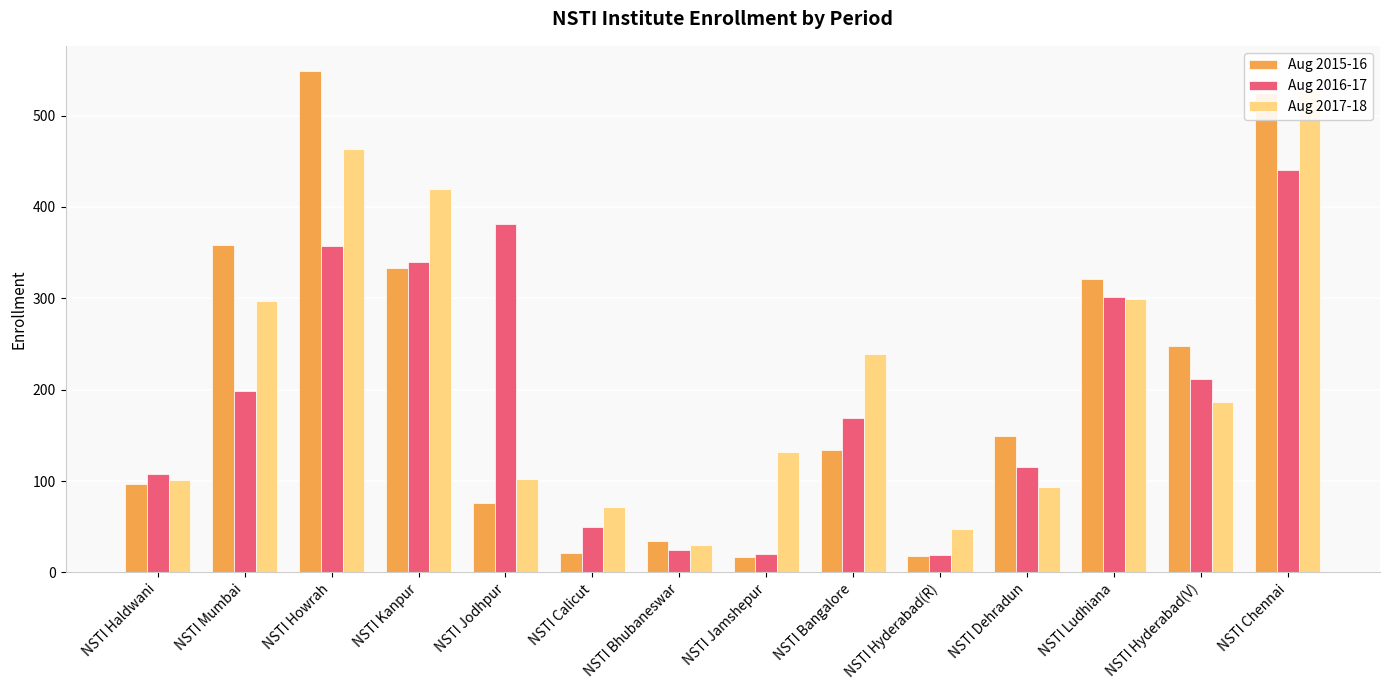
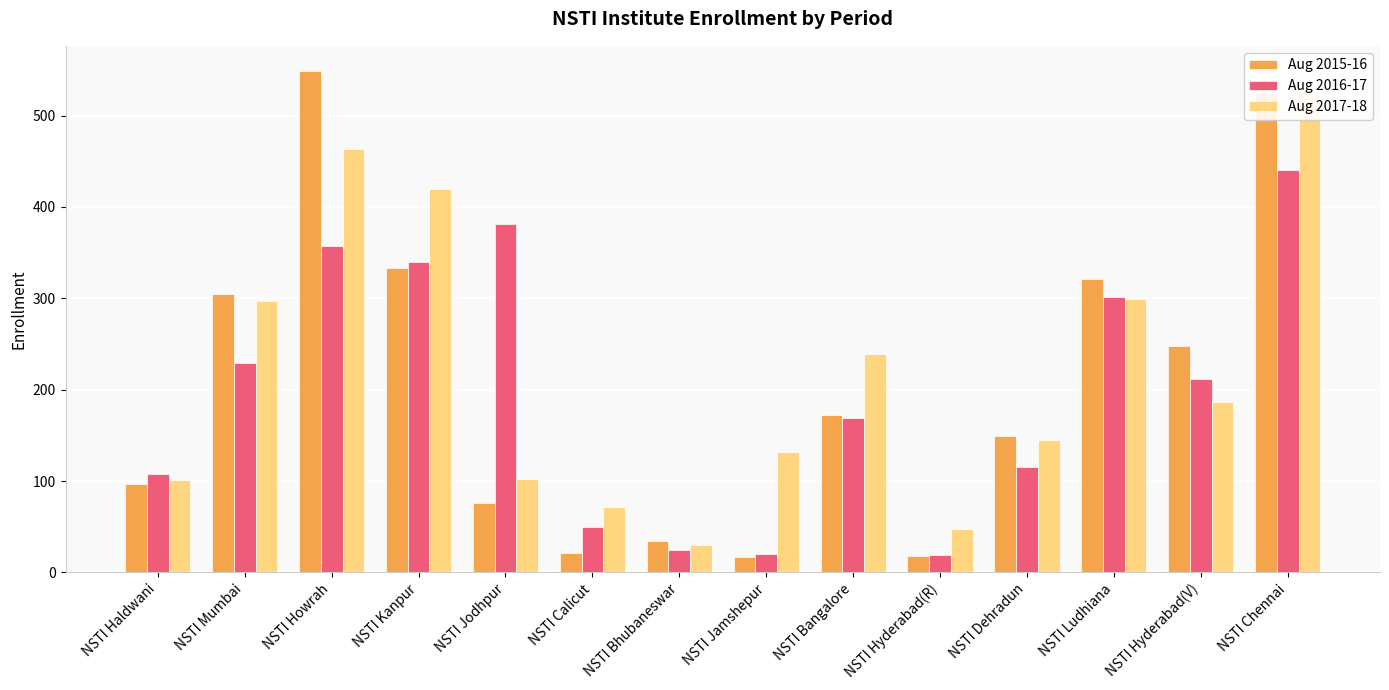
Aug 2015-16, NSTI Mumbai: 360 -> 310
Aug 2016-17, NSTI Mumbai: 200 -> 230
Aug 2015-16, NSTI Bangalore: 130 -> 170
Aug 2017-18, NSTI Dehradun: 90 -> 150
